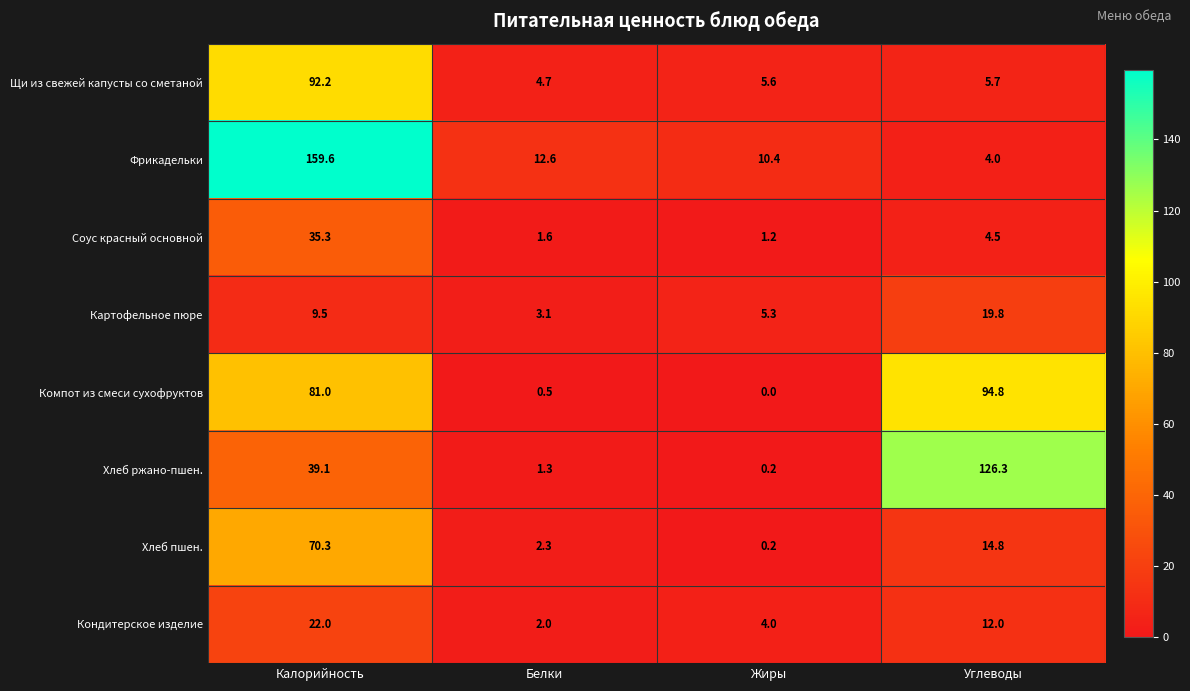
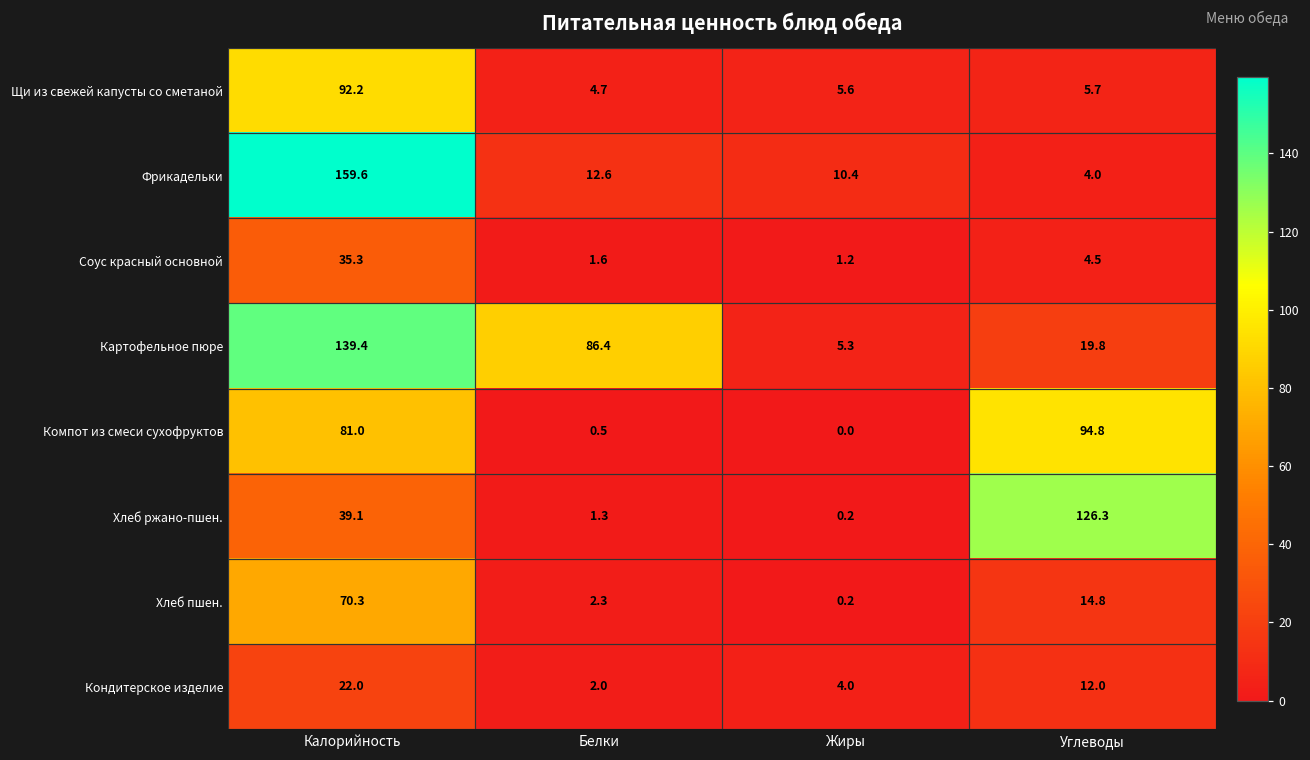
Картофельное пюре, Калорийность: 9.5 -> 139.4
Картофельное пюре, Белки: 3.1 -> 86.4
